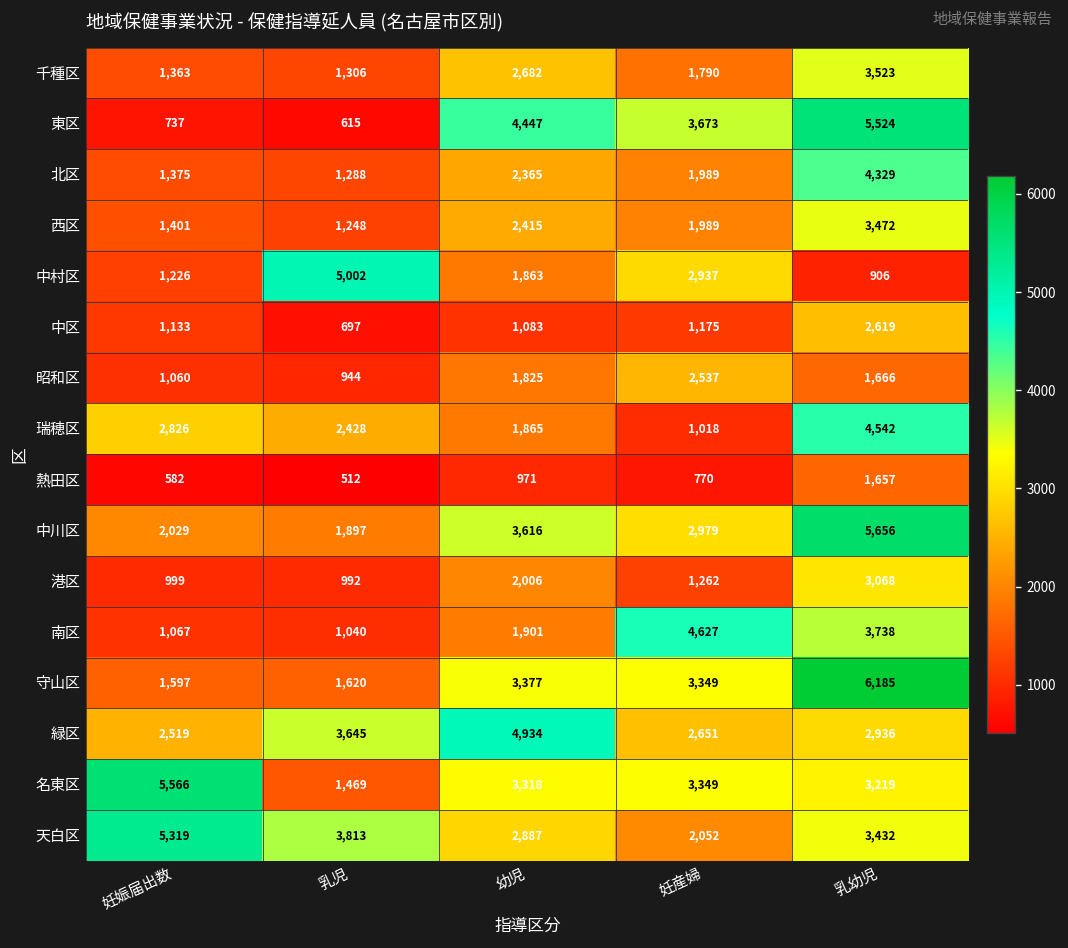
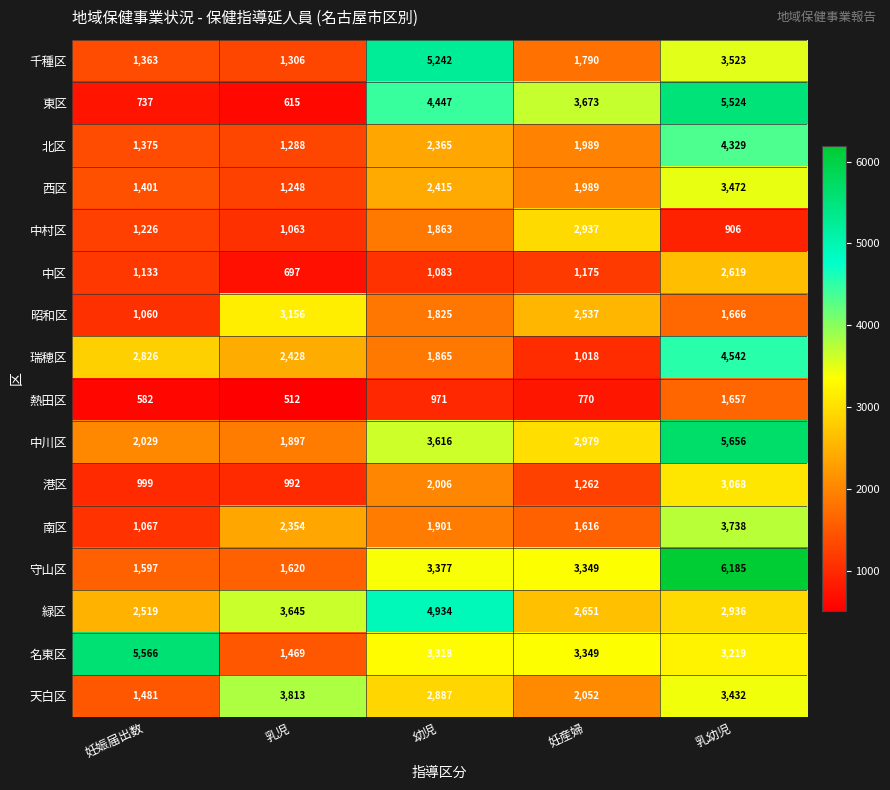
千種区, 幼児: 2,682 -> 5,242
中村区, 乳児: 5,002 -> 1,063
昭和区, 乳児: 944 -> 3,156
南区, 乳児: 1,040 -> 2,354
南区, 妊産婦: 4,627 -> 1,616
天白区, 妊娠届出数: 5,319 -> 1,481
